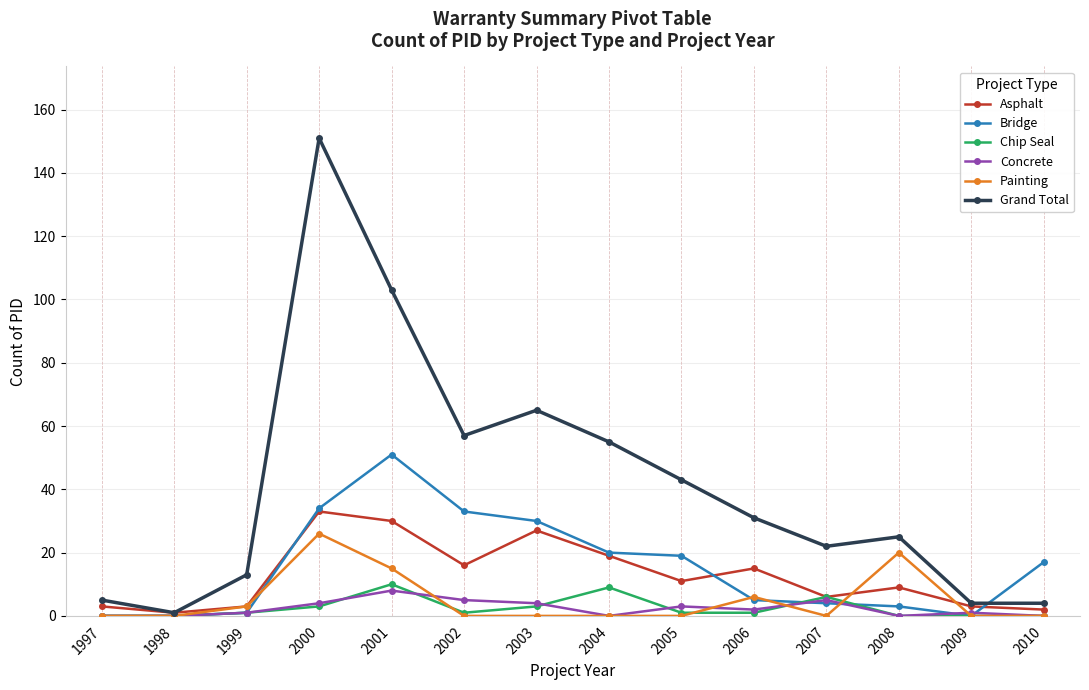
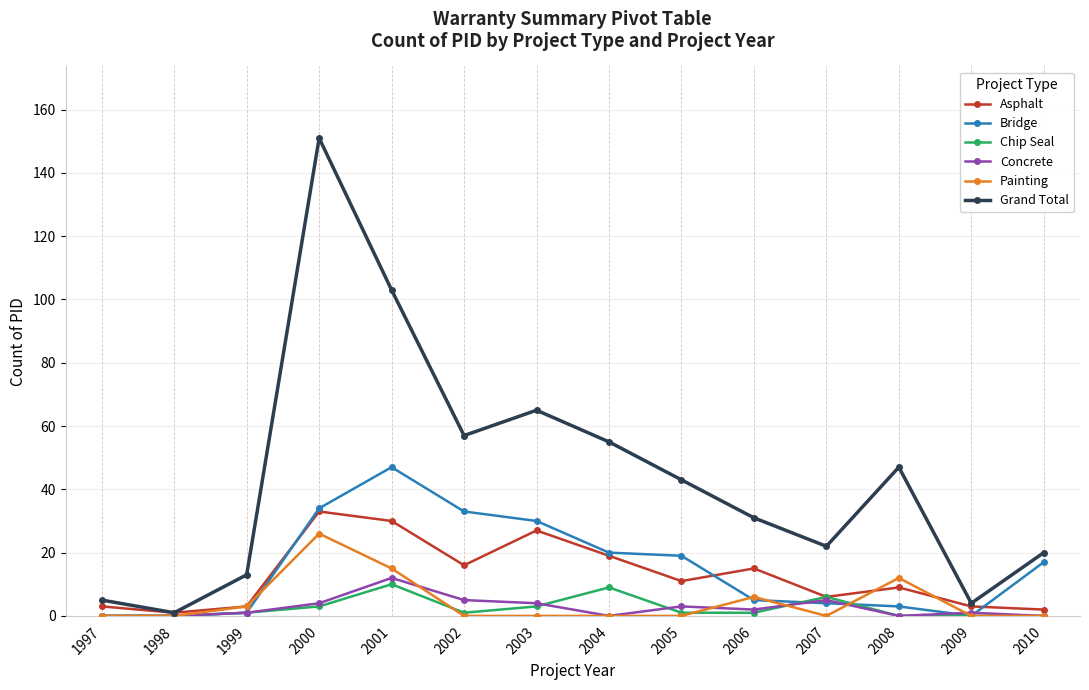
Bridge, 2001: 51 -> 47
Concrete, 2001: 8 -> 12
Painting, 2008: 20 -> 12
Grand Total, 2008: 25 -> 47
Grand Total, 2010: 4 -> 20
